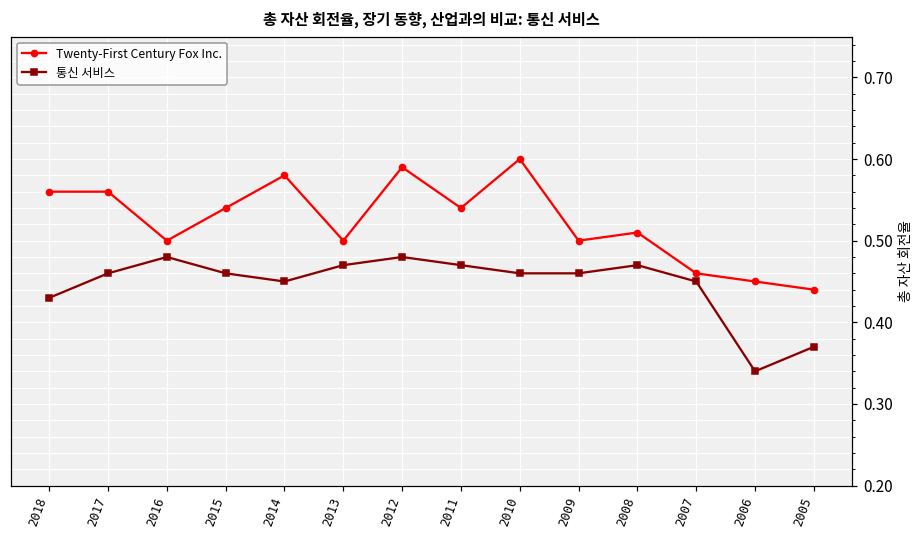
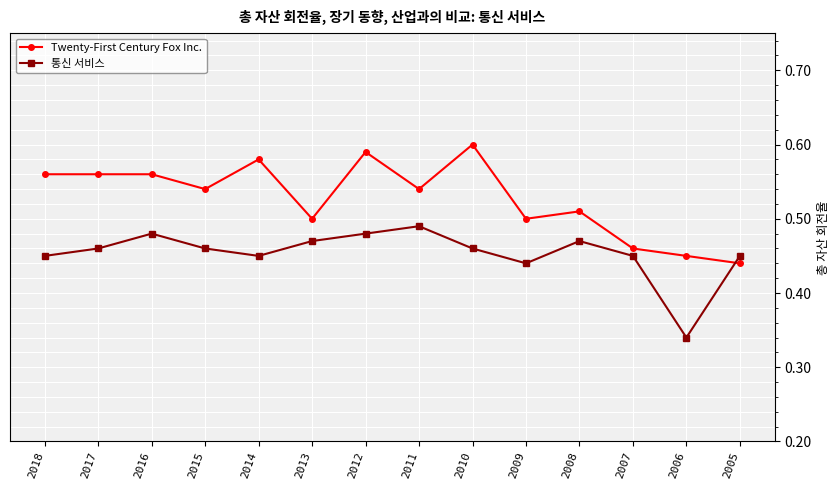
통신 서비스, 2018: 0.43 -> 0.45
Twenty-First Century Fox Inc., 2016: 0.50 -> 0.56
통신 서비스, 2011: 0.47 -> 0.49
통신 서비스, 2009: 0.46 -> 0.44
통신 서비스, 2005: 0.37 -> 0.45
